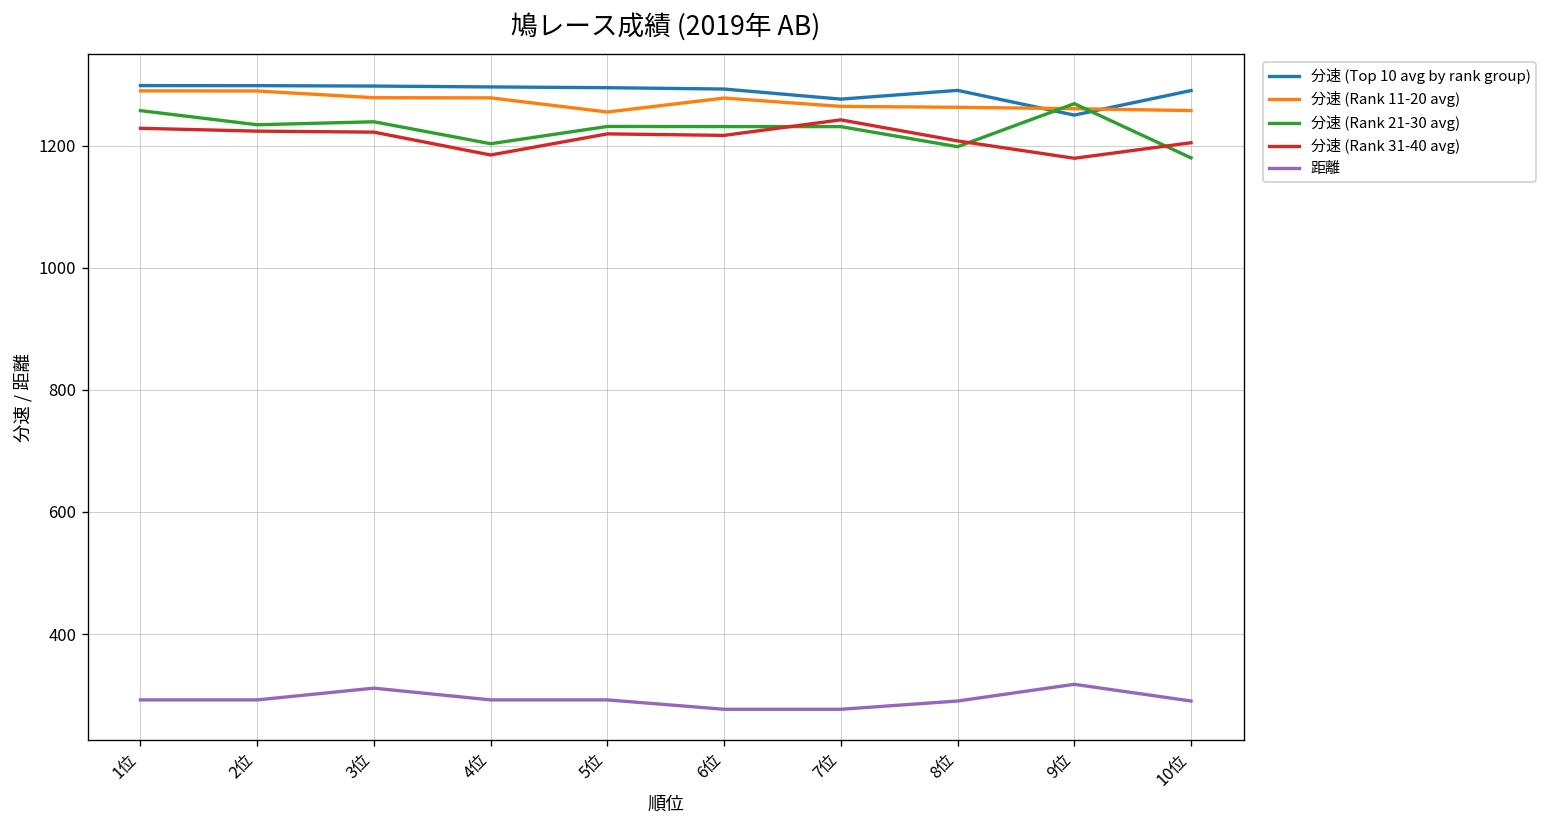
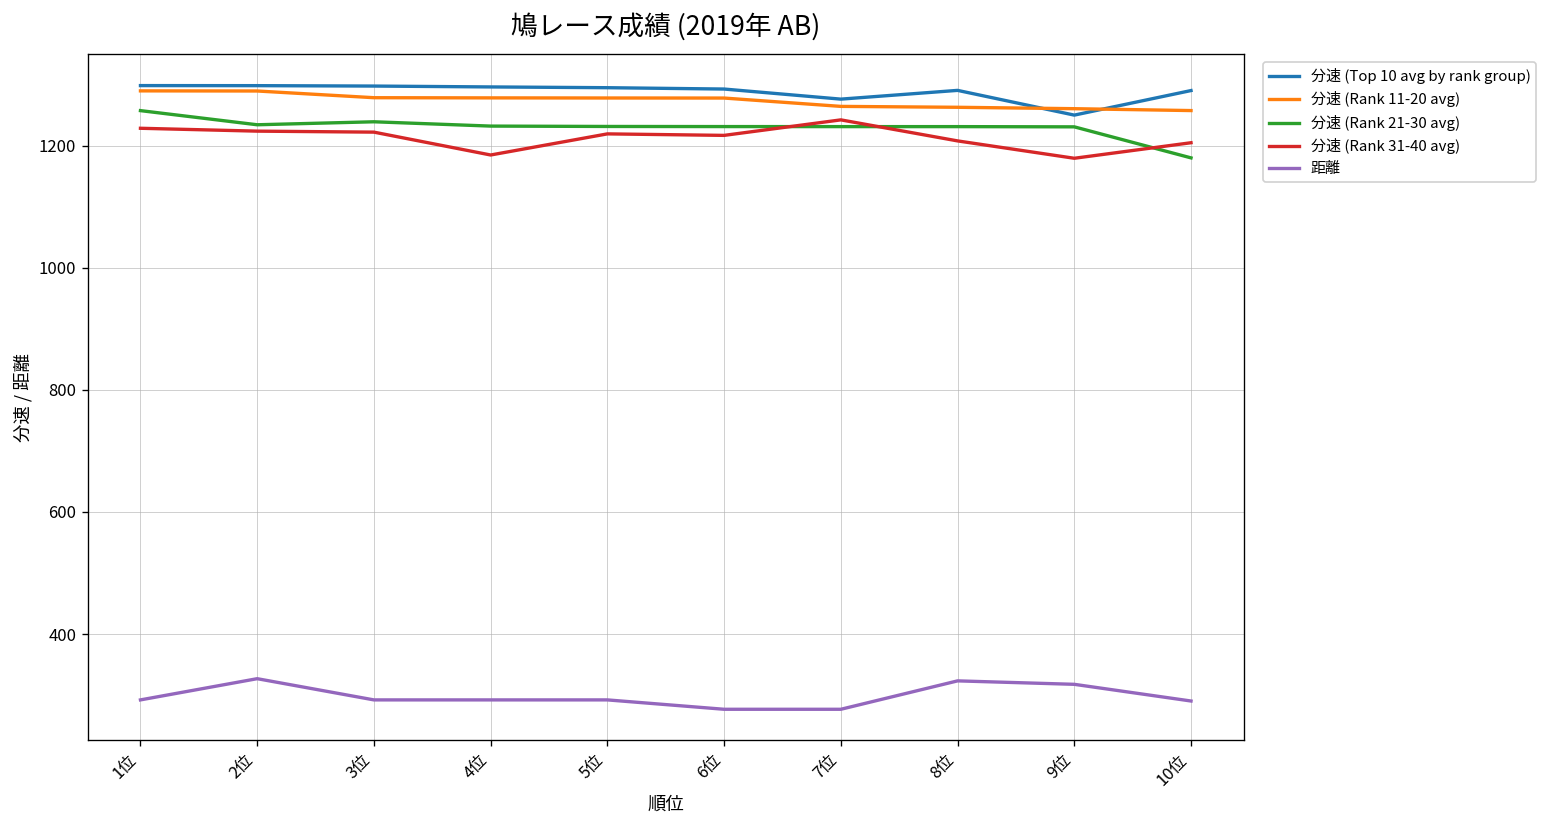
距離, 2位: 290 -> 330
距離, 3位: 310 -> 290
分速 (Rank 21-30 avg), 4位: 1200 -> 1230
分速 (Rank 11-20 avg), 5位: 1260 -> 1280
分速 (Rank 21-30 avg), 8位: 1200 -> 1230
距離, 8位: 290 -> 320
分速 (Rank 21-30 avg), 9位: 1270 -> 1230
